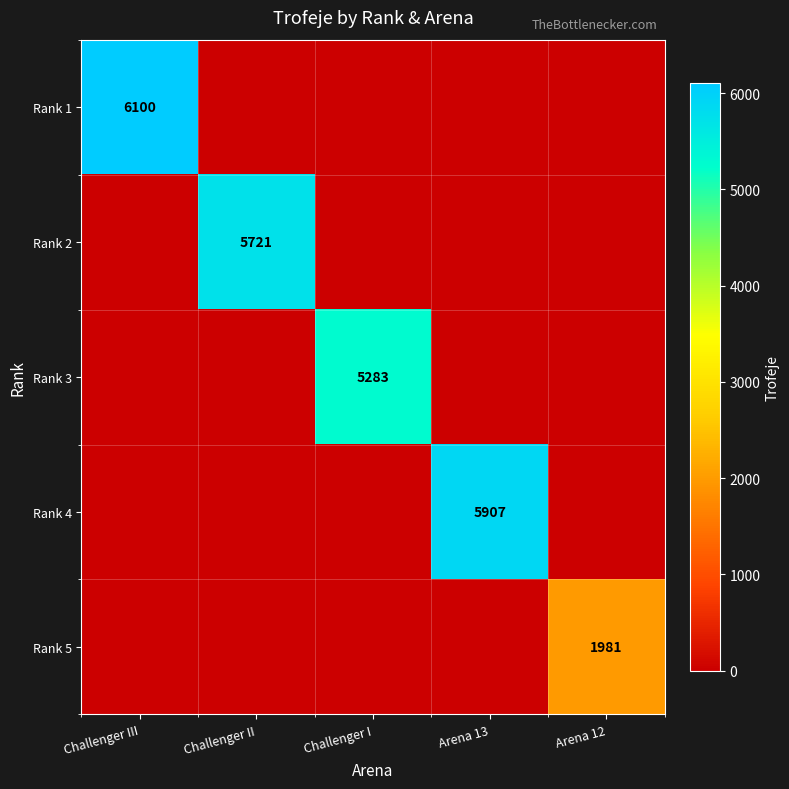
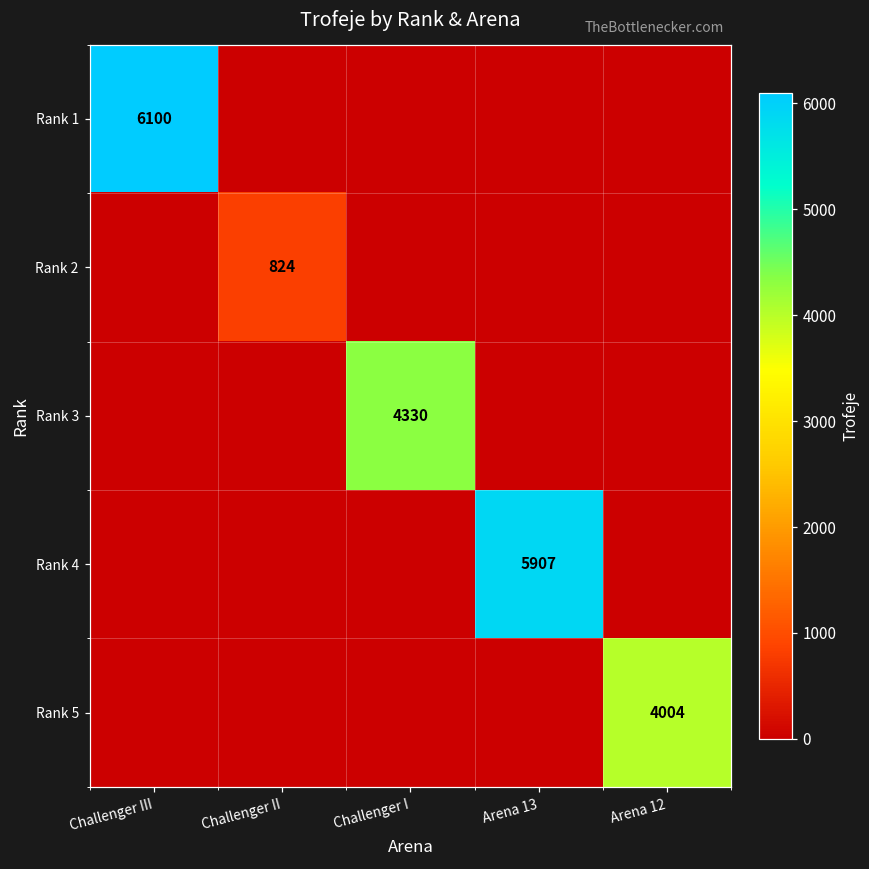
Rank 2, Challenger II: 5721 -> 824
Rank 3, Challenger I: 5283 -> 4330
Rank 5, Arena 12: 1981 -> 4004
